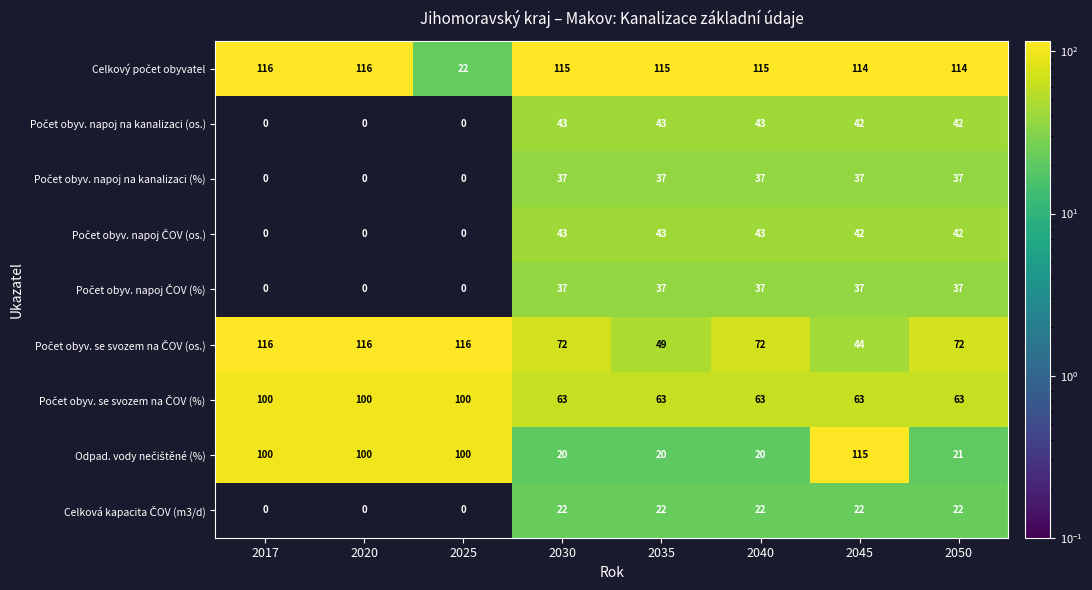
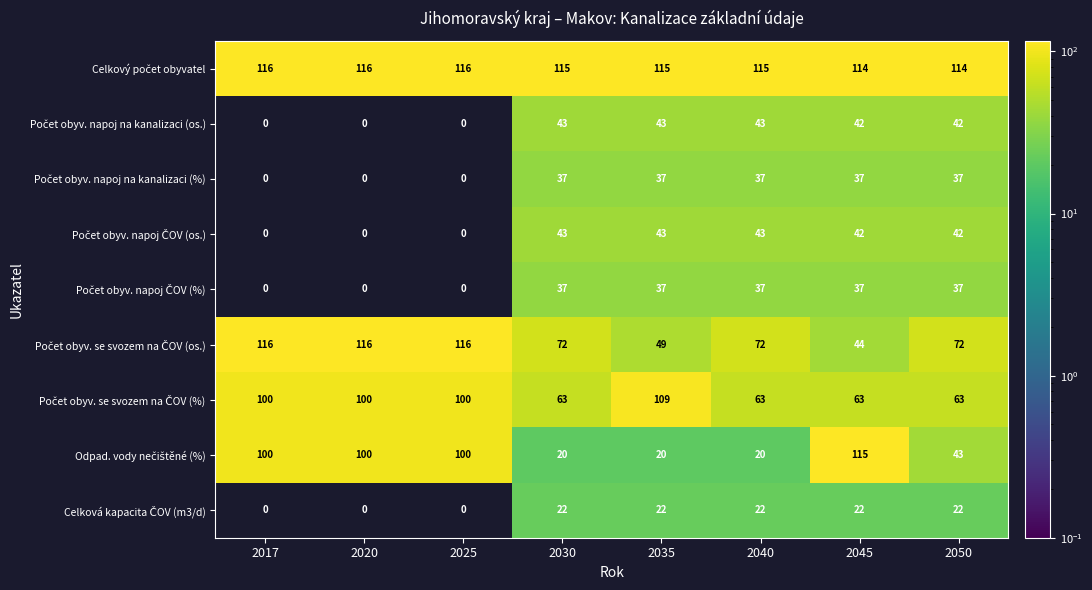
Celkový počet obyvatel, 2025: 22 -> 116
Počet obyv. se svozem na ČOV (%), 2035: 63 -> 109
Odpad. vody nečištěné (%), 2050: 21 -> 43
